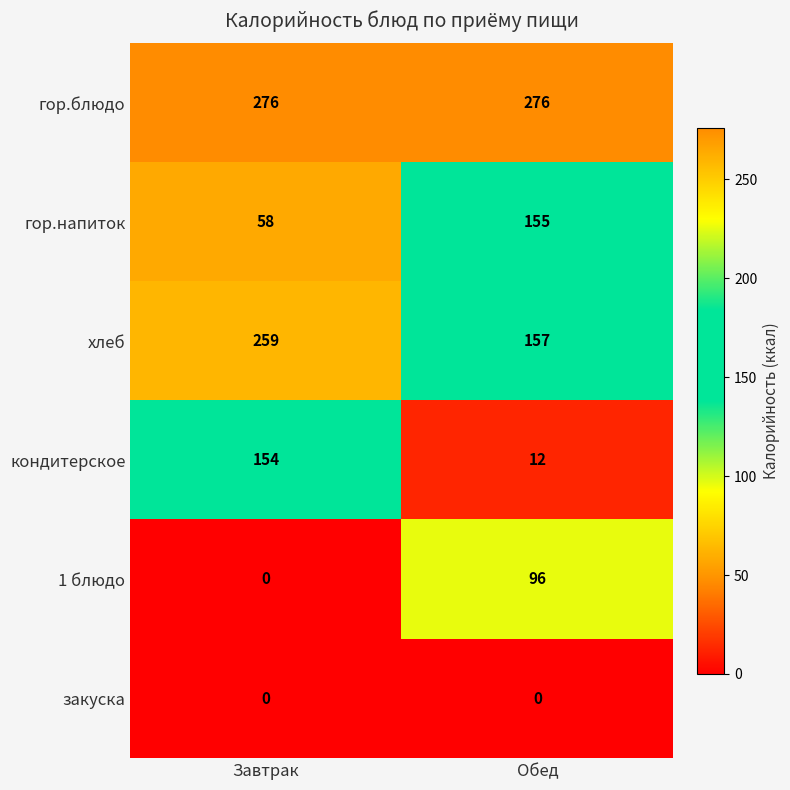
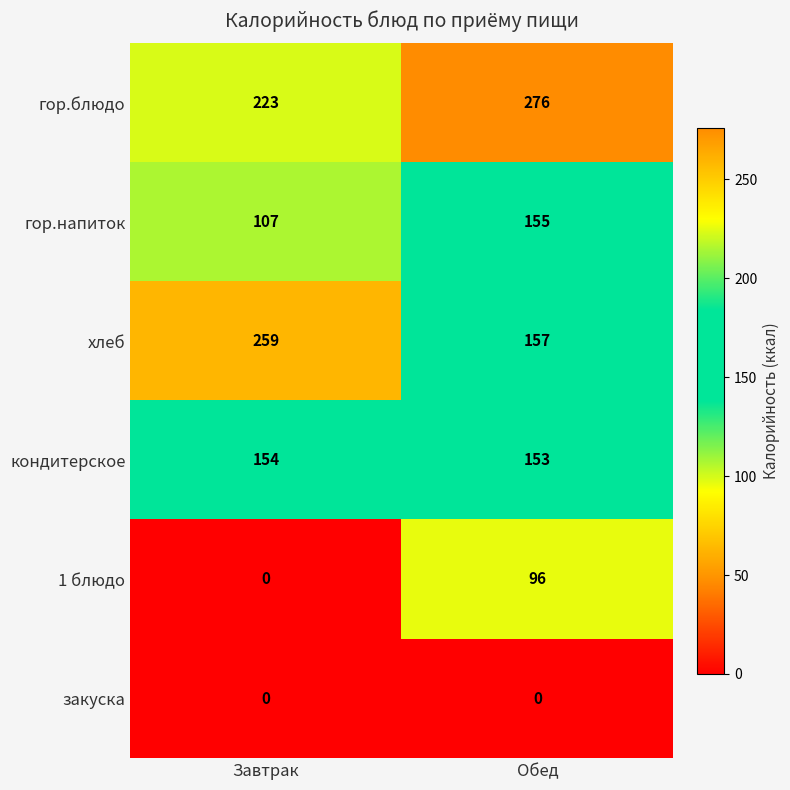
гор.блюдо, Завтрак: 276 -> 223
гор.напиток, Завтрак: 58 -> 107
кондитерское, Обед: 12 -> 153
